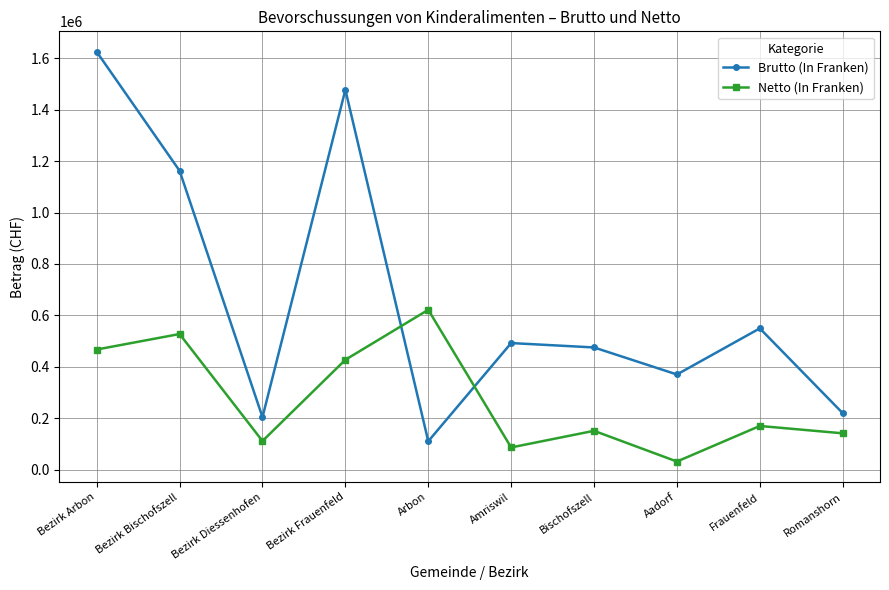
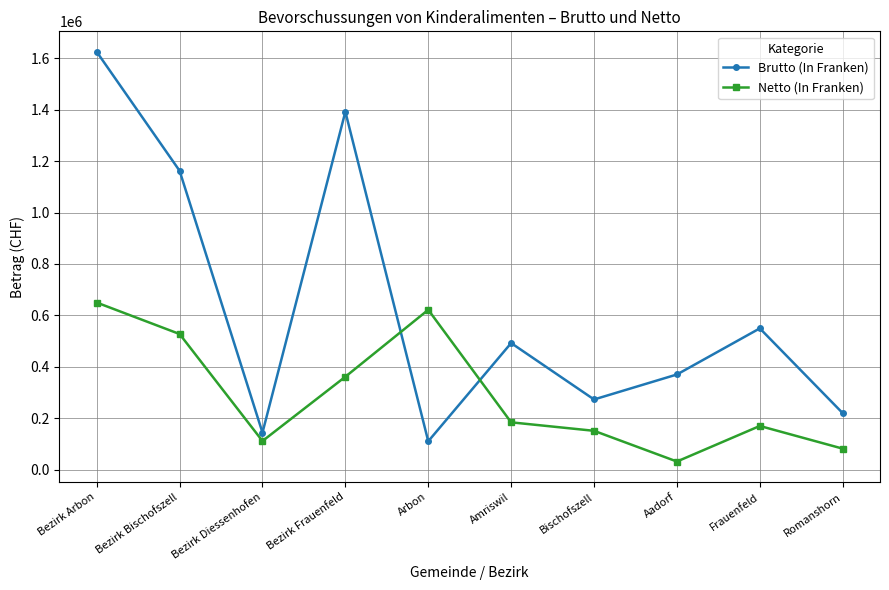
Netto (In Franken), Bezirk Arbon: 470000 -> 650000
Brutto (In Franken), Bezirk Diessenhofen: 200000 -> 140000
Brutto (In Franken), Bezirk Frauenfeld: 1480000 -> 1390000
Netto (In Franken), Bezirk Frauenfeld: 430000 -> 360000
Netto (In Franken), Amriswil: 90000 -> 180000
Brutto (In Franken), Bischofszell: 480000 -> 270000
Netto (In Franken), Romanshorn: 140000 -> 80000
